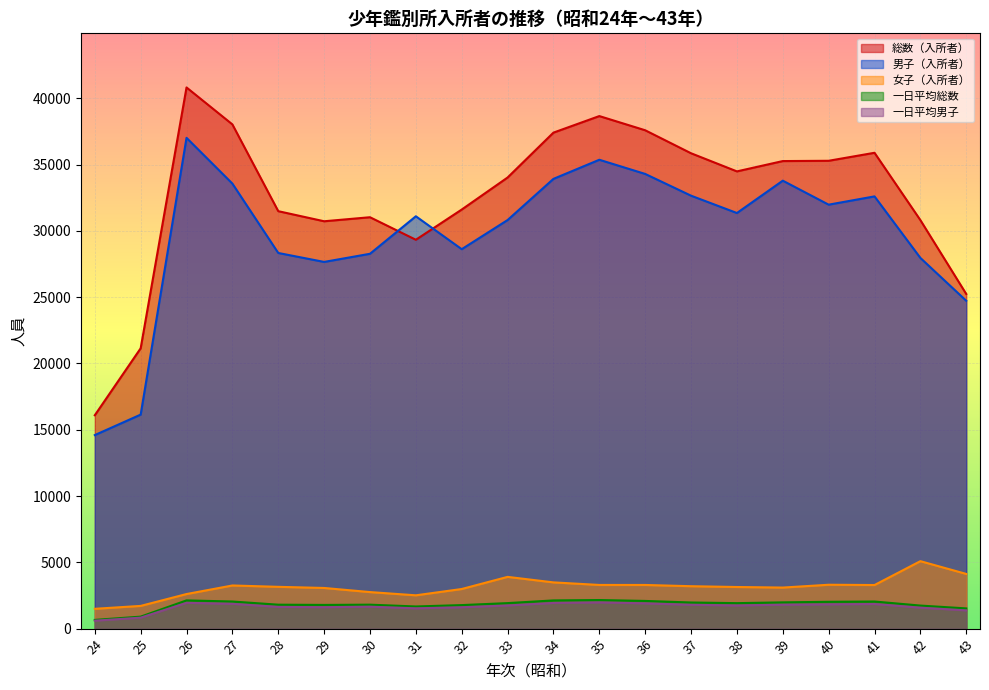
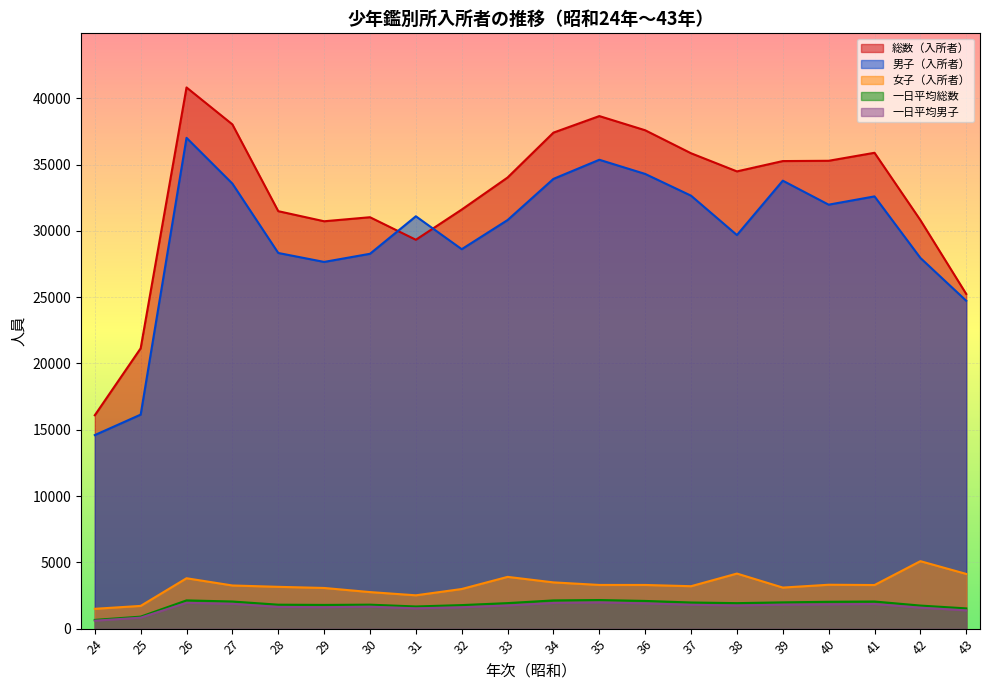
女子（入所者）, 26: 2600 -> 3800
男子（入所者）, 38: 31300 -> 29700
女子（入所者）, 38: 3100 -> 4200
